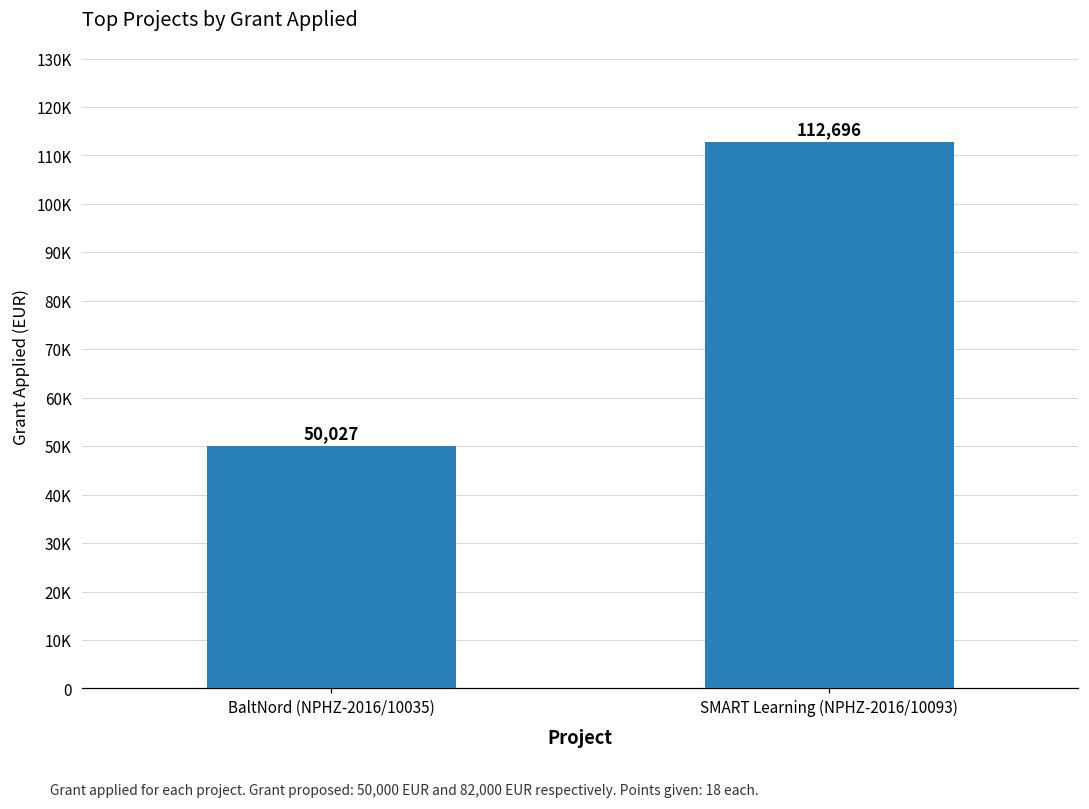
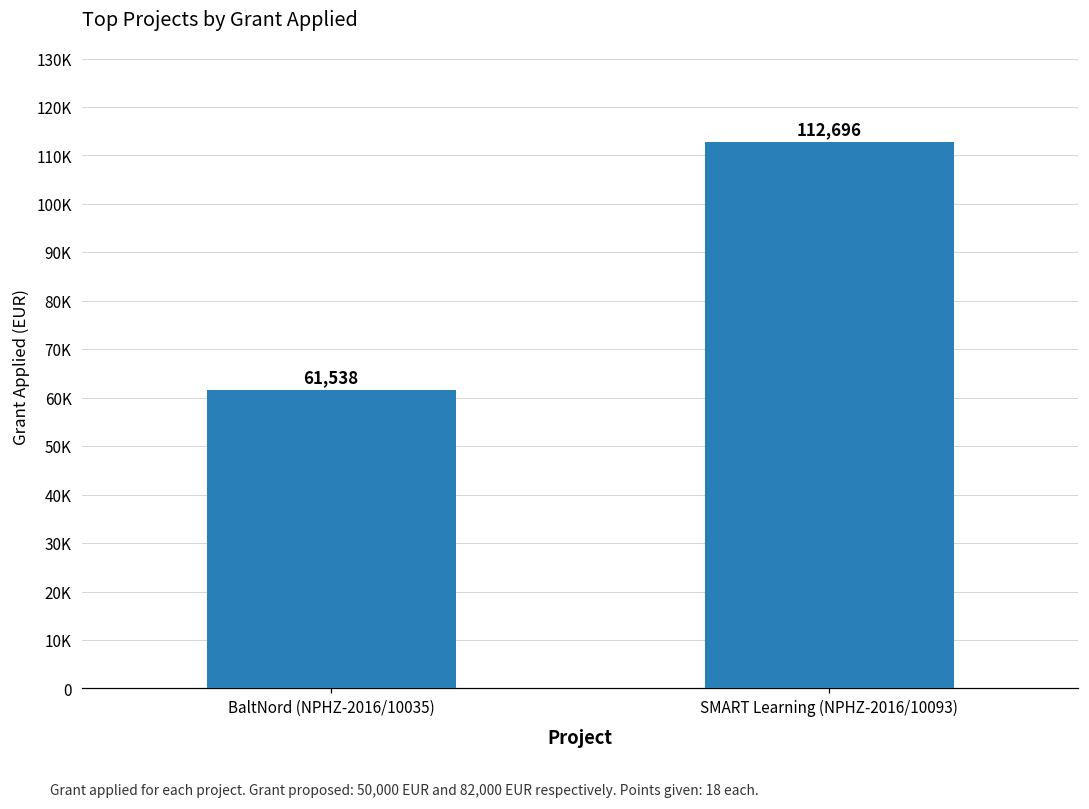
BaltNord (NPHZ-2016/10035): 50,027 -> 61,538
